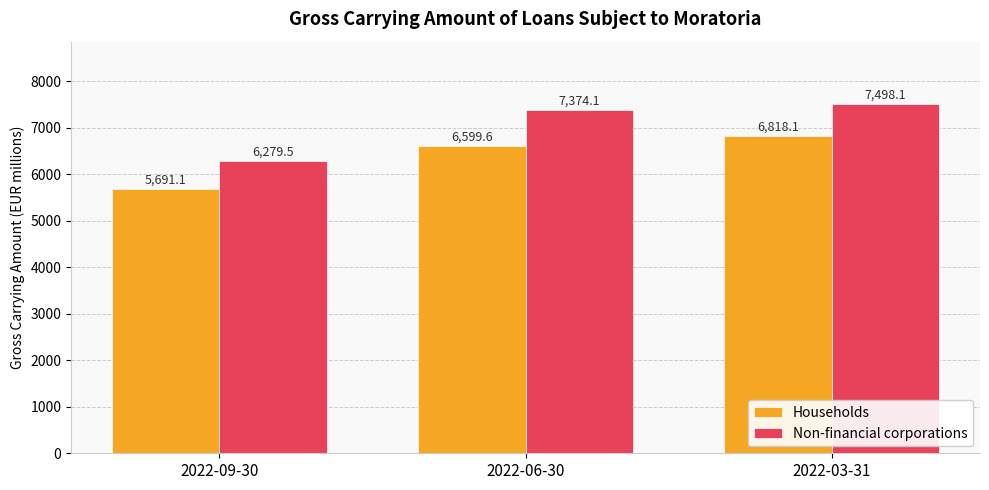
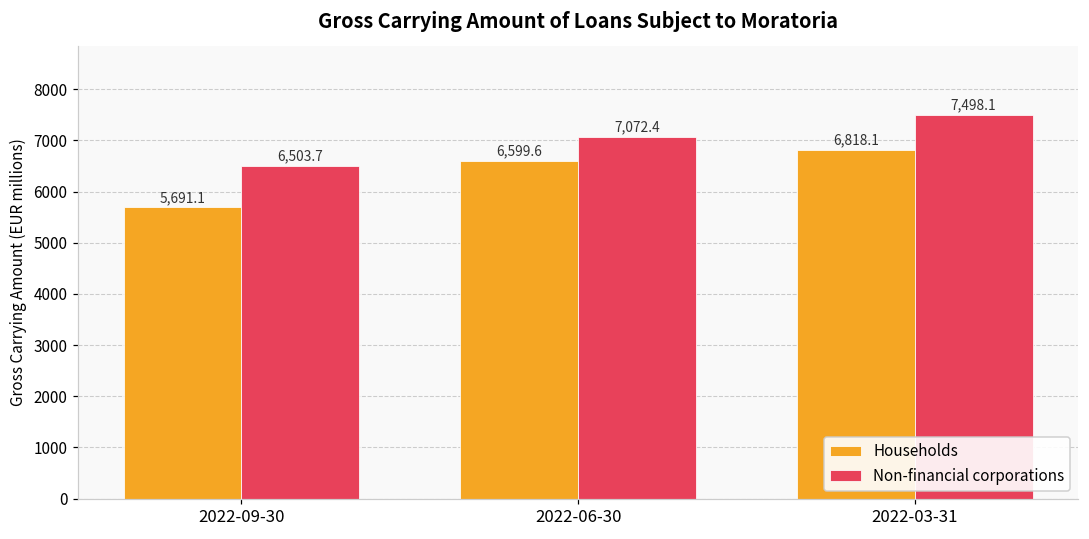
Non-financial corporations, 2022-09-30: 6,279.5 -> 6,503.7
Non-financial corporations, 2022-06-30: 7,374.1 -> 7,072.4
